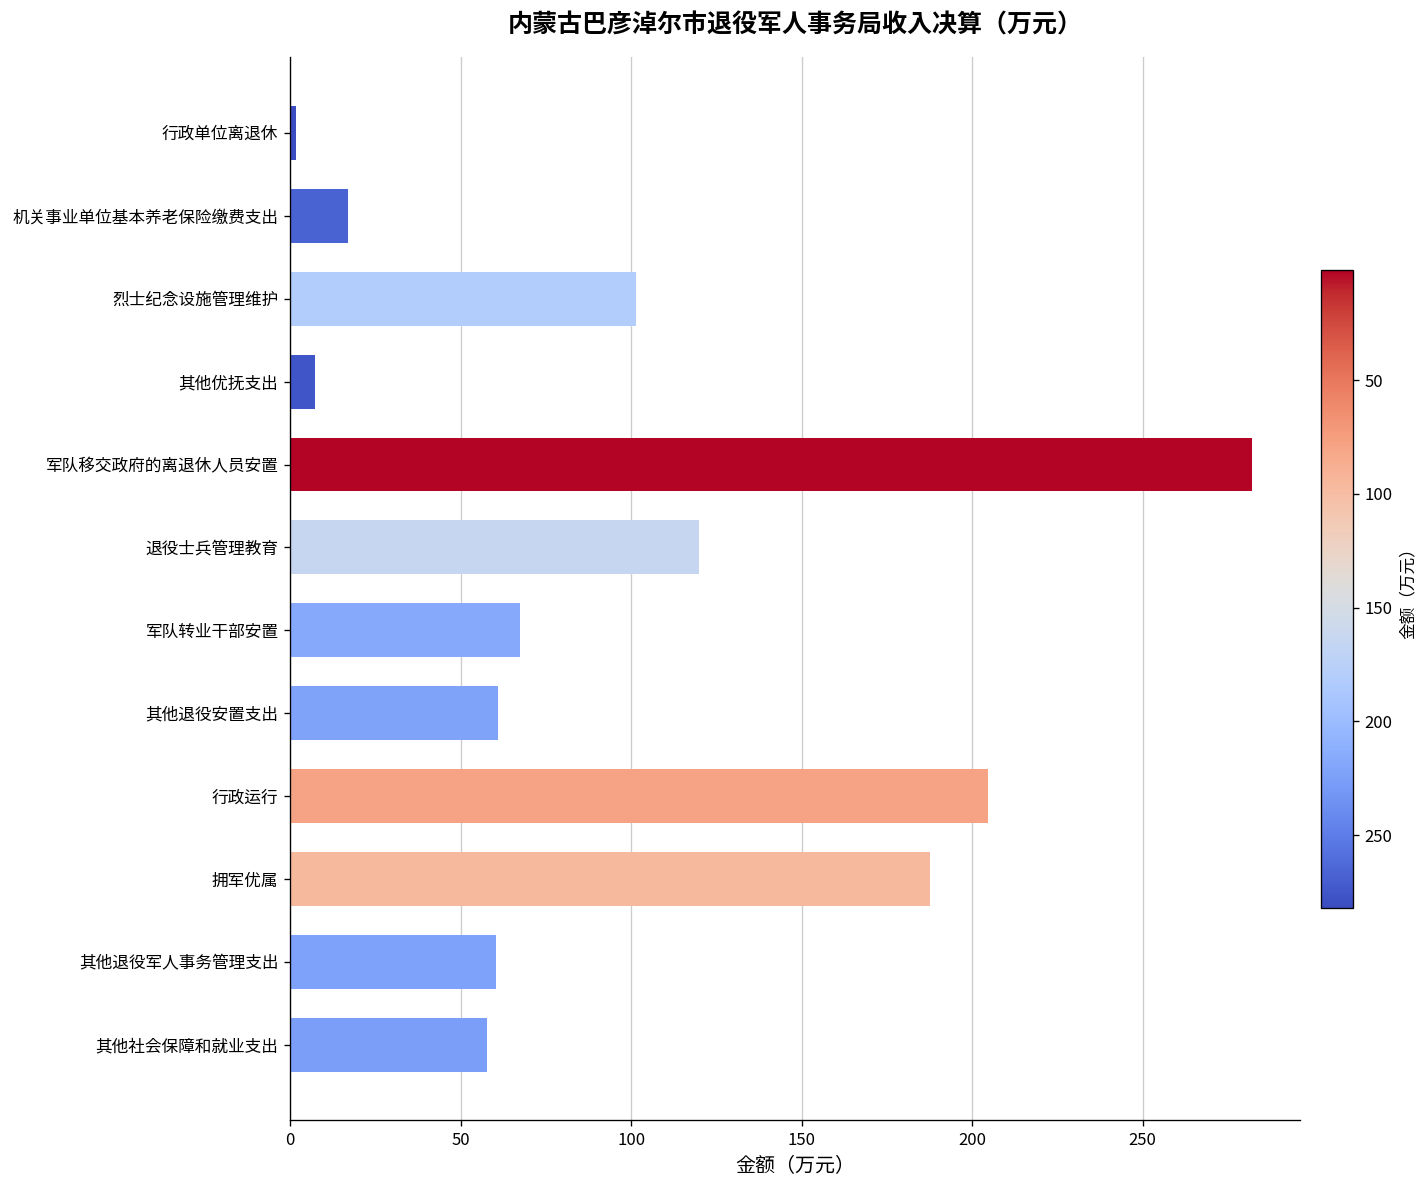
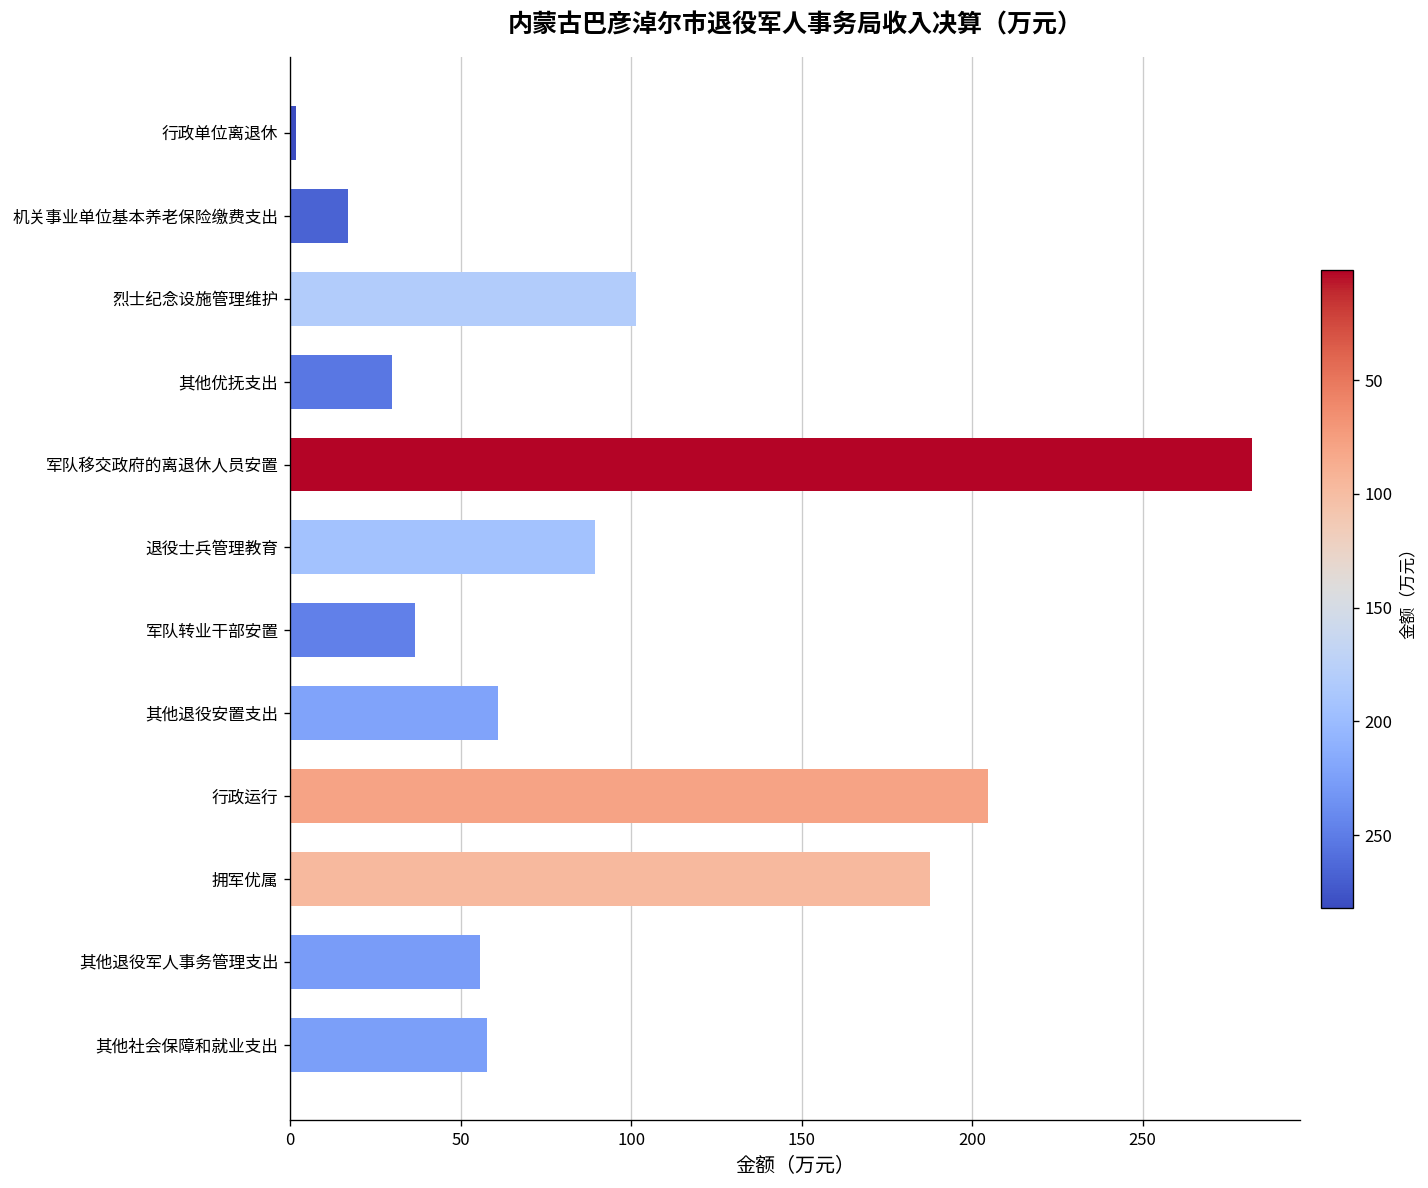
其他优抚支出: 7 -> 30
退役士兵管理教育: 120 -> 89
军队转业干部安置: 67 -> 37
其他退役军人事务管理支出: 60 -> 56
